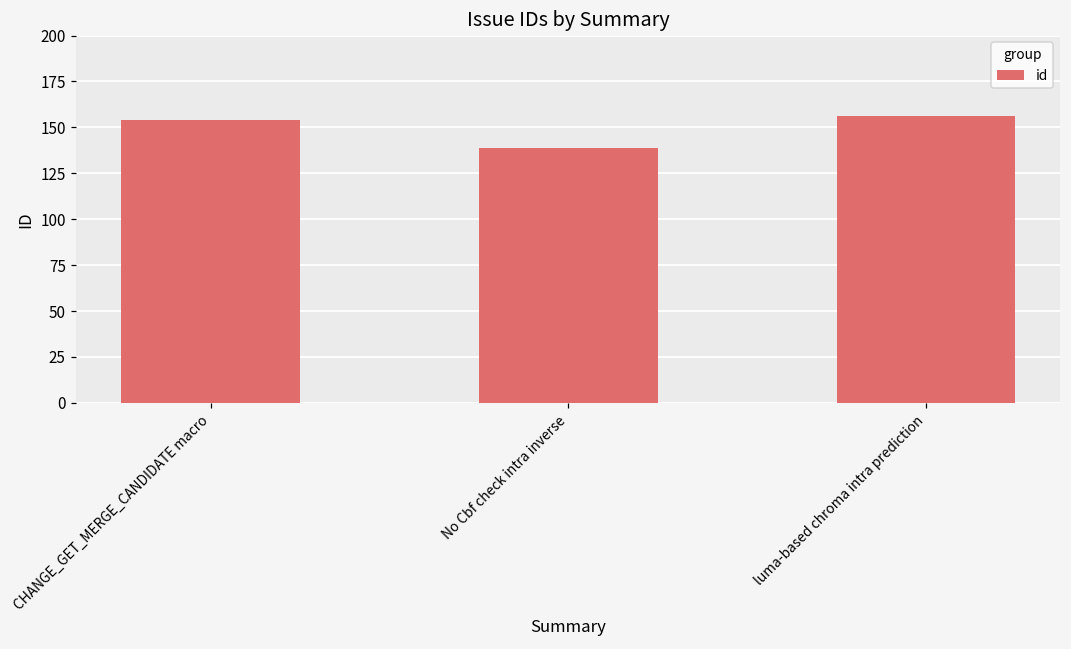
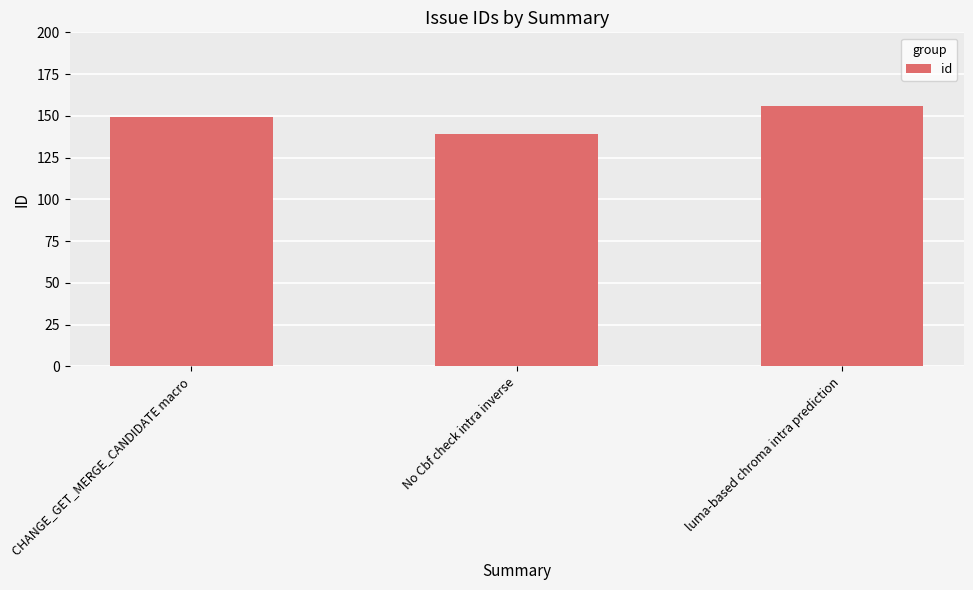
CHANGE_GET_MERGE_CANDIDATE macro: 154 -> 149
